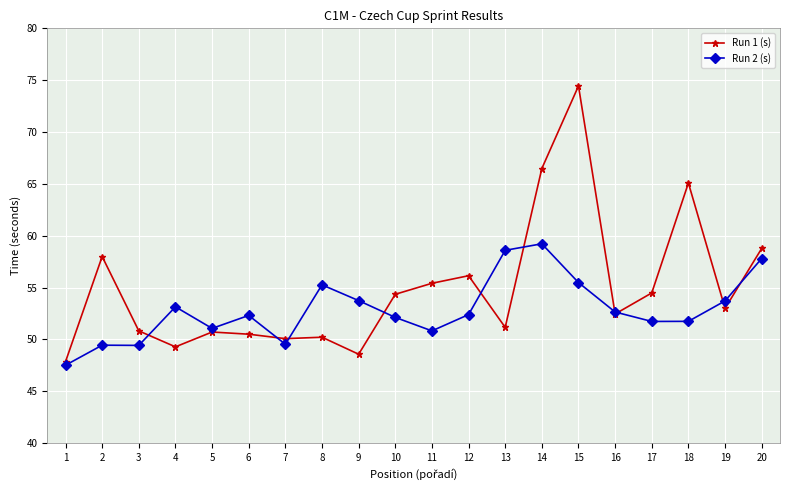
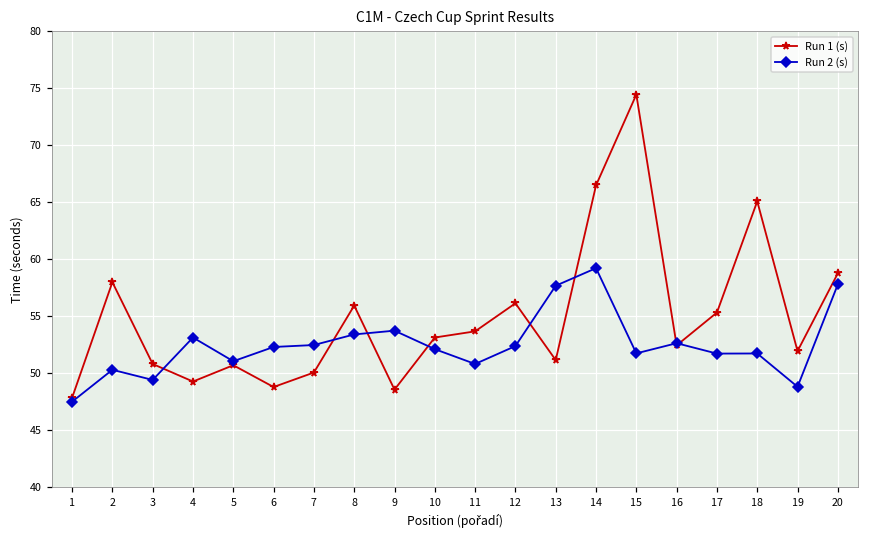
Run 2 (s), 2: 49.4 -> 50.3
Run 1 (s), 6: 50.5 -> 48.8
Run 2 (s), 7: 49.5 -> 52.5
Run 1 (s), 8: 50.2 -> 55.9
Run 2 (s), 8: 55.3 -> 53.4
Run 1 (s), 10: 54.4 -> 53.1
Run 1 (s), 11: 55.4 -> 53.7
Run 2 (s), 13: 58.6 -> 57.7
Run 2 (s), 15: 55.5 -> 51.8
Run 1 (s), 17: 54.5 -> 55.3
Run 1 (s), 19: 53.0 -> 52.0
Run 2 (s), 19: 53.7 -> 48.8
